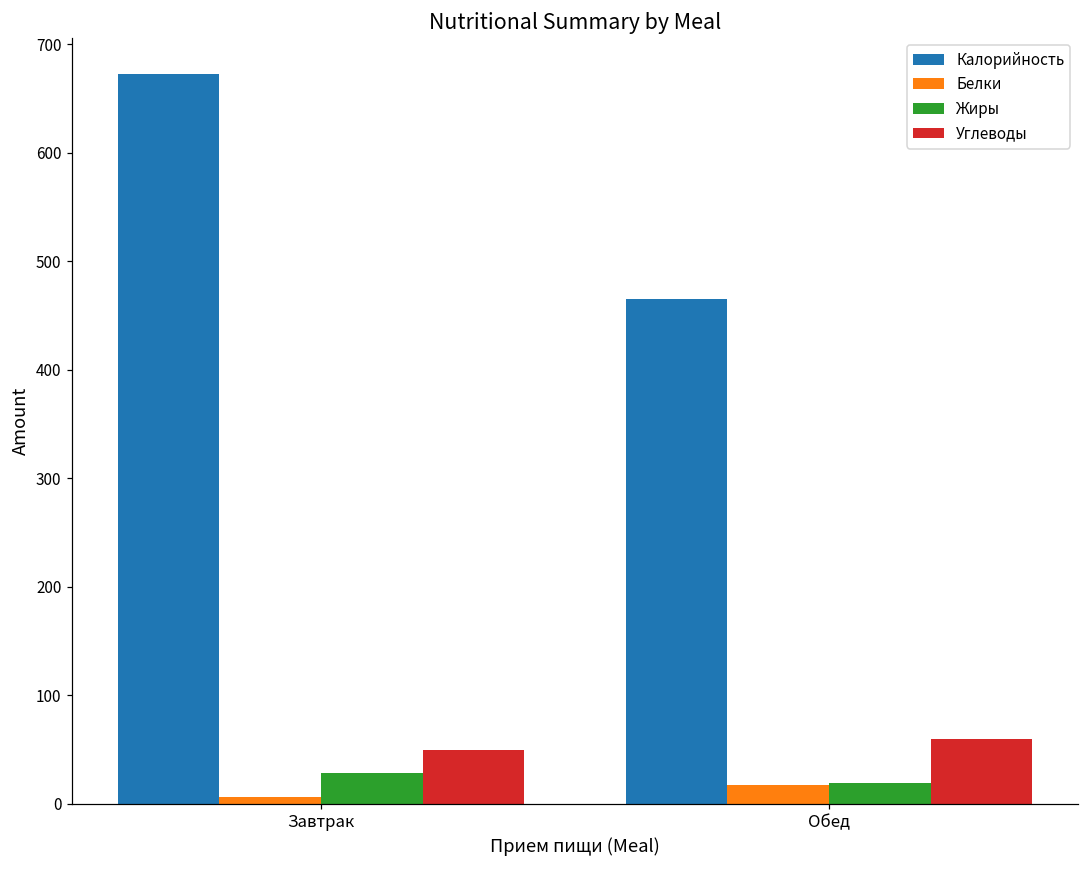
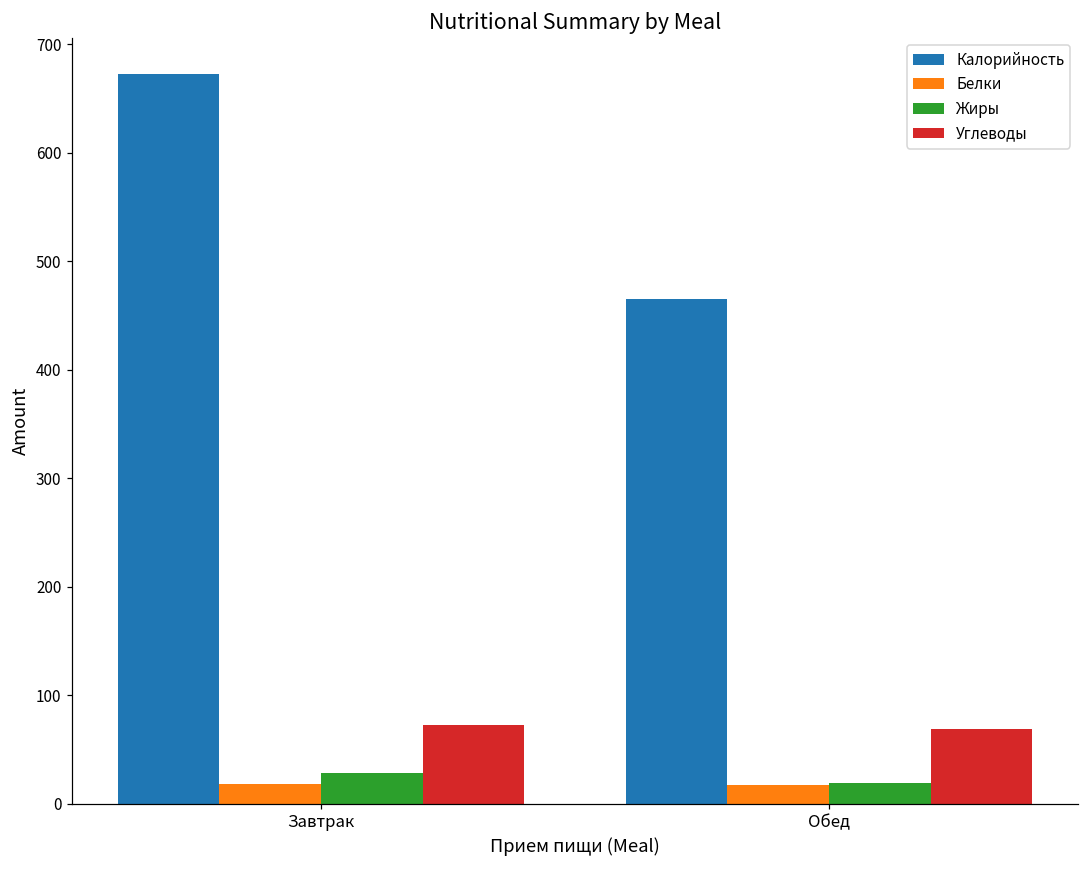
Белки, Завтрак: 10 -> 20
Углеводы, Завтрак: 50 -> 70
Углеводы, Обед: 60 -> 70
